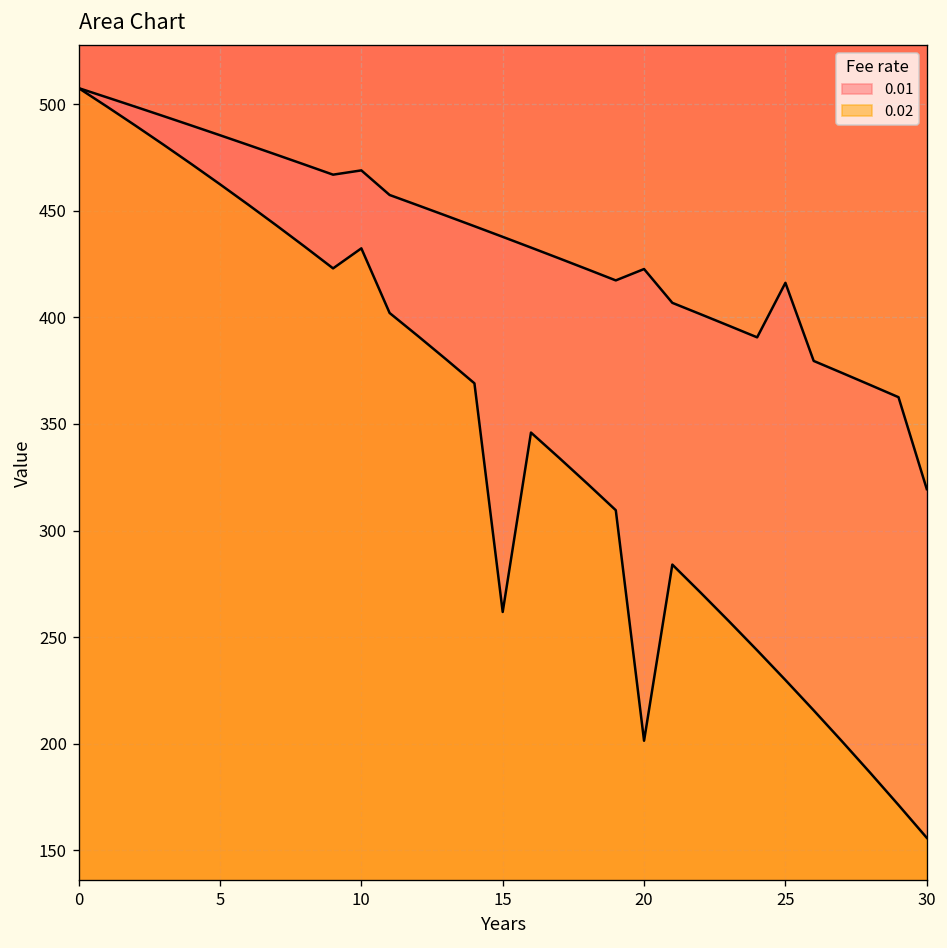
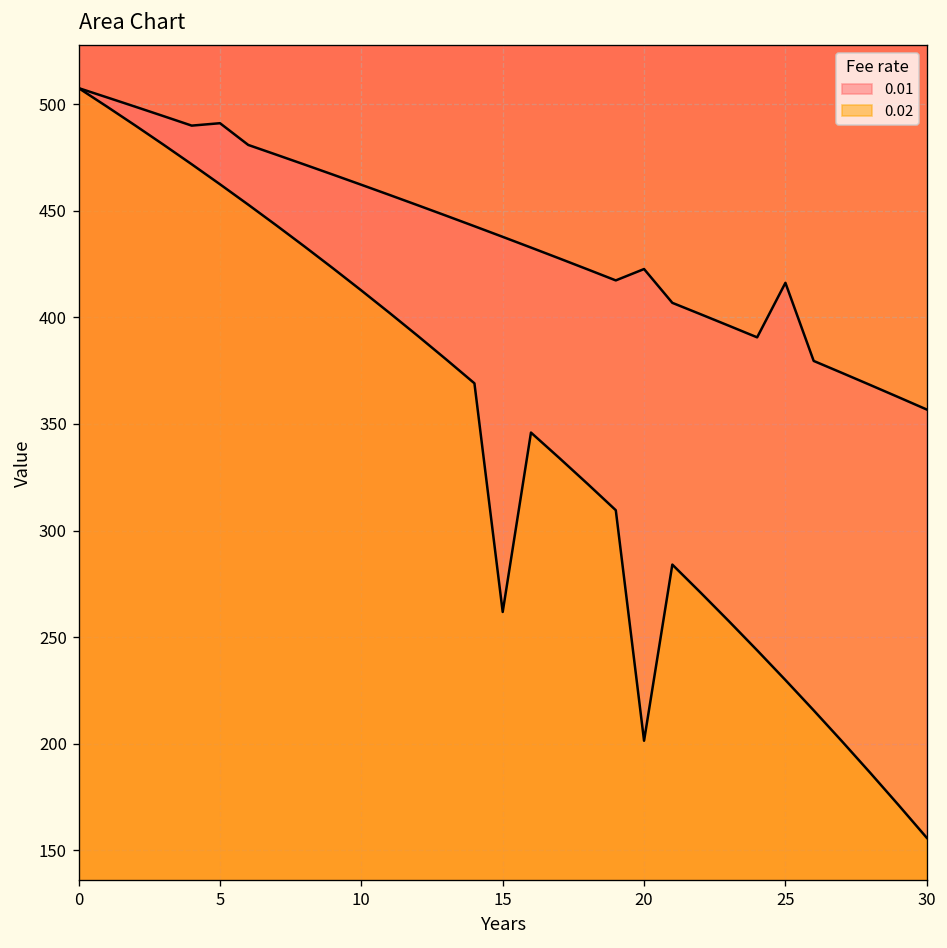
0.01, 5: 485 -> 491
0.01, 10: 469 -> 462
0.02, 10: 432 -> 413
0.01, 30: 319 -> 357
